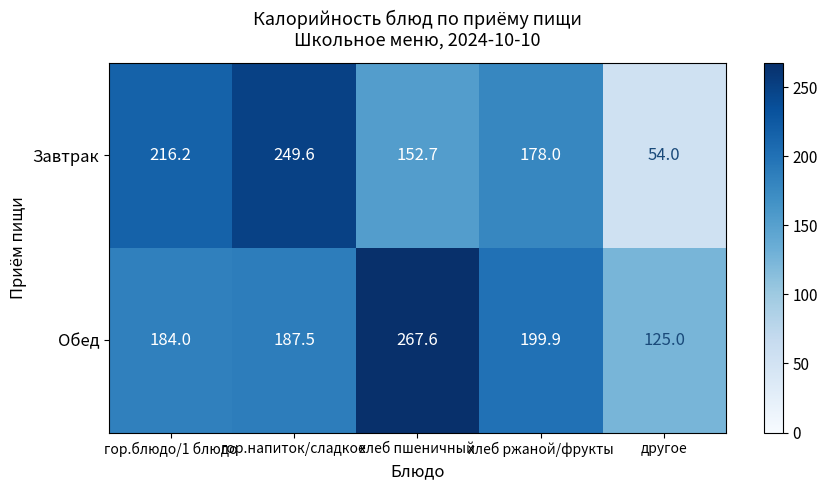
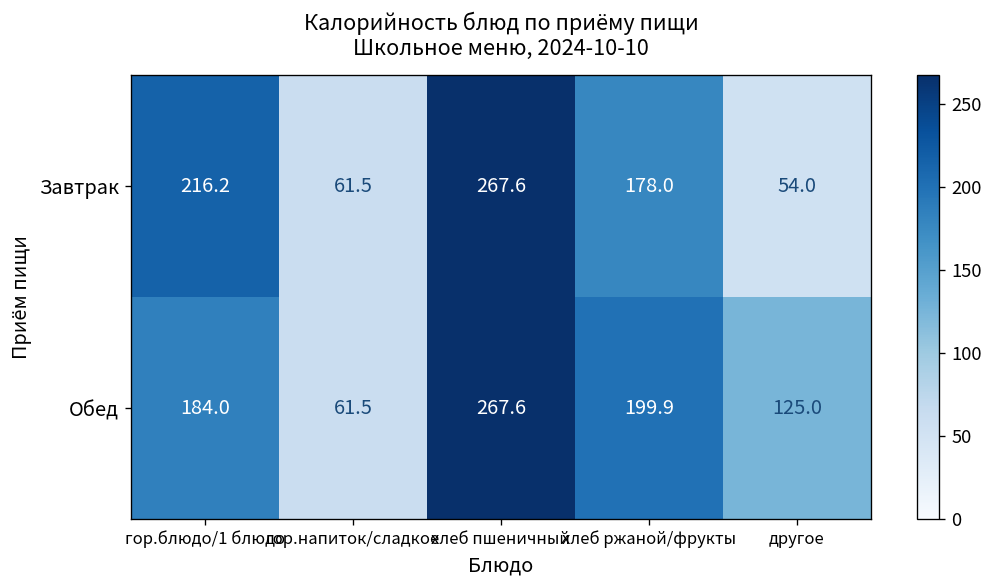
Завтрак, гор.напиток/сладкое: 249.6 -> 61.5
Завтрак, хлеб пшеничный: 152.7 -> 267.6
Обед, гор.напиток/сладкое: 187.5 -> 61.5
